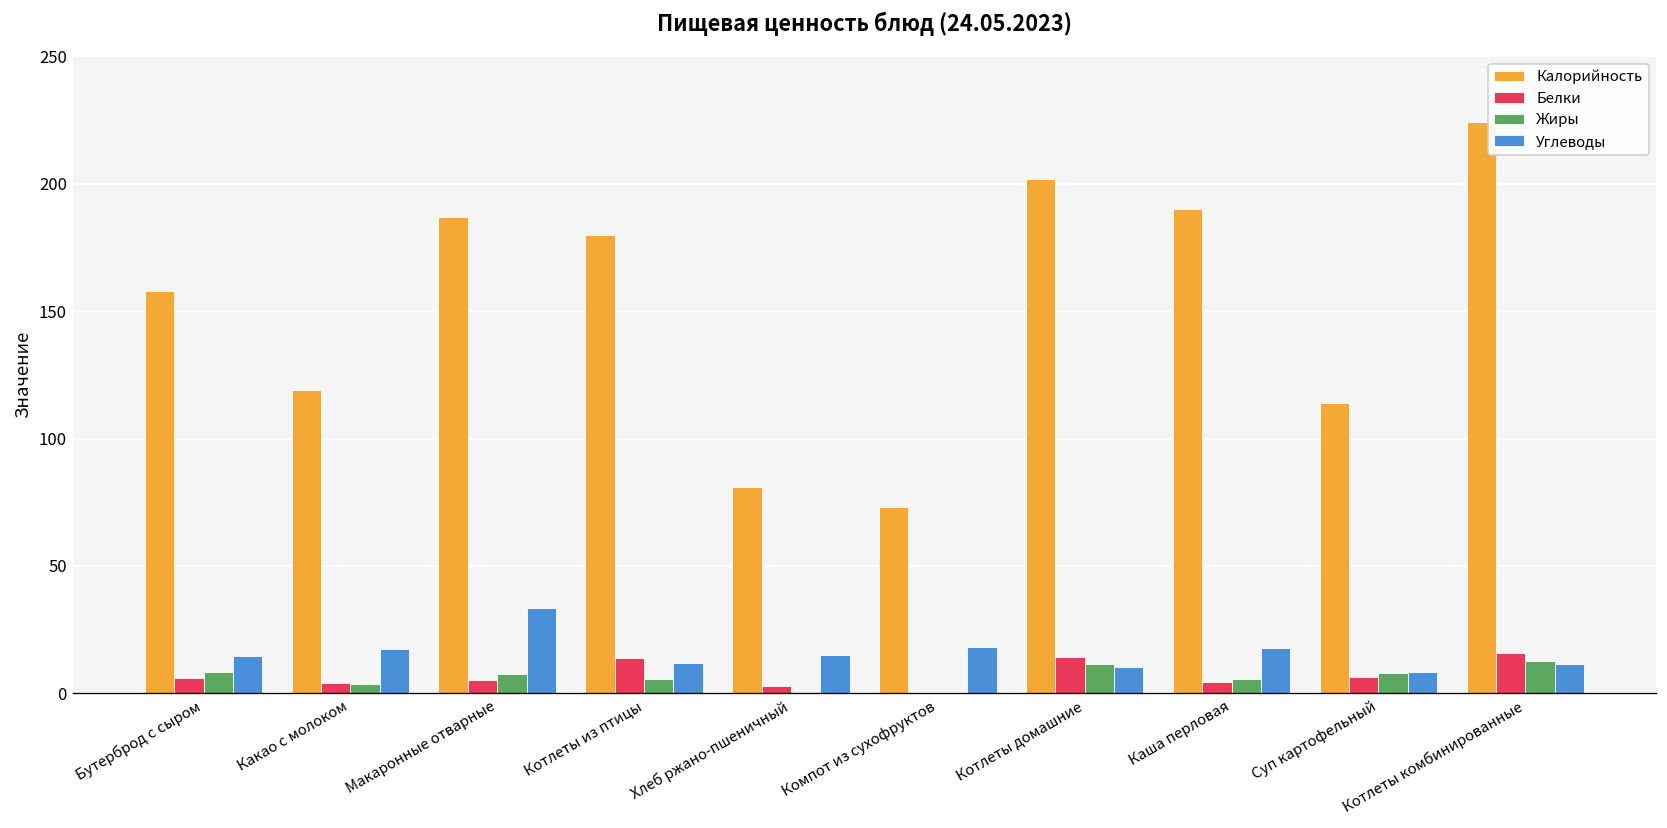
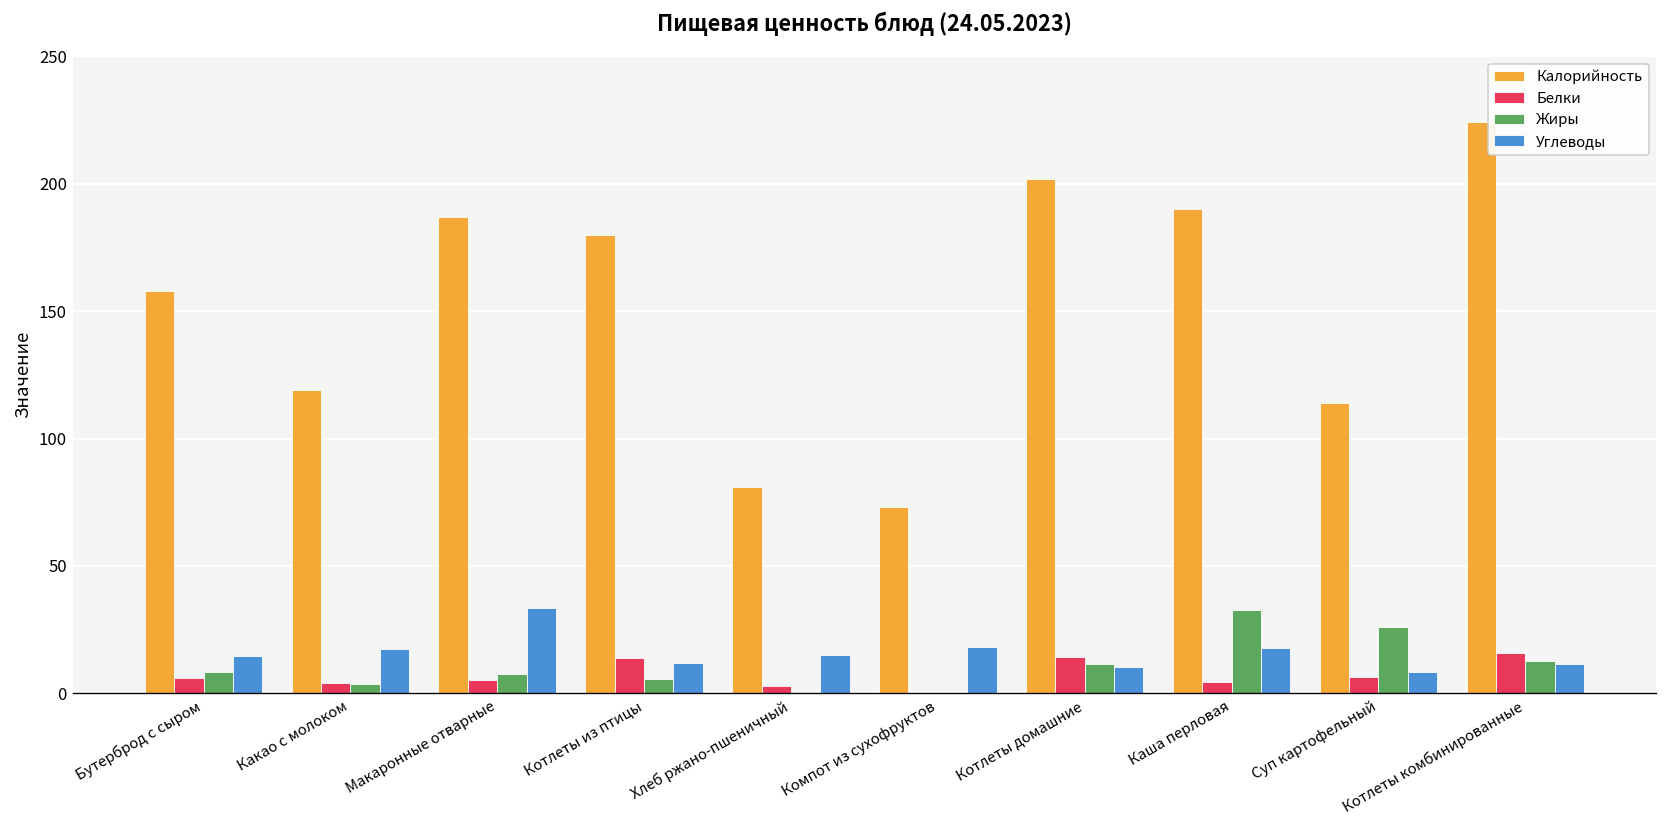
Жиры, Каша перловая: 6 -> 33
Жиры, Суп картофельный: 8 -> 26
